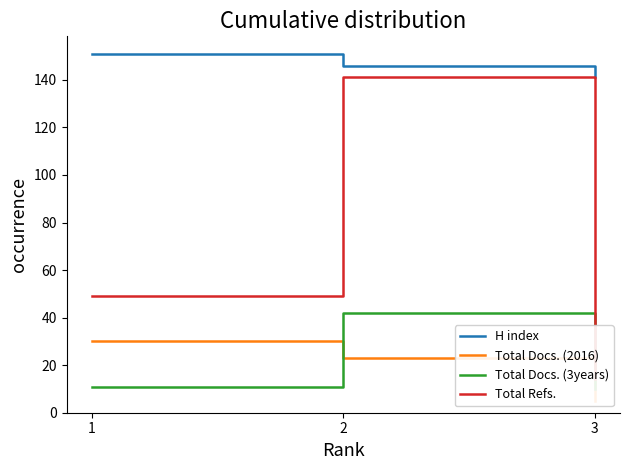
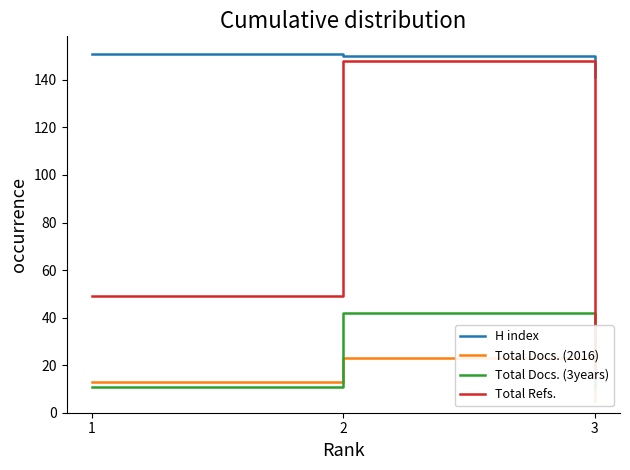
Total Docs. (2016), 1: 30 -> 13
H index, 2: 146 -> 150
Total Refs., 2: 141 -> 148
